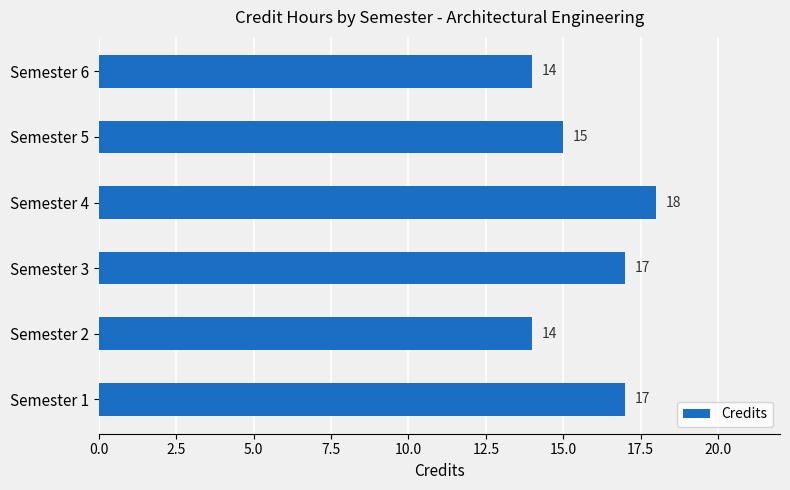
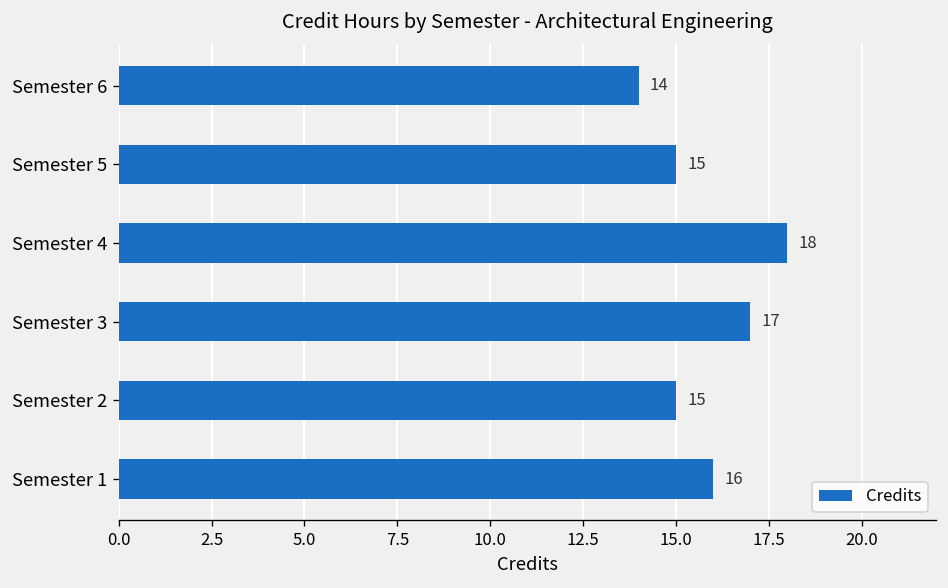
Semester 2: 14 -> 15
Semester 1: 17 -> 16
